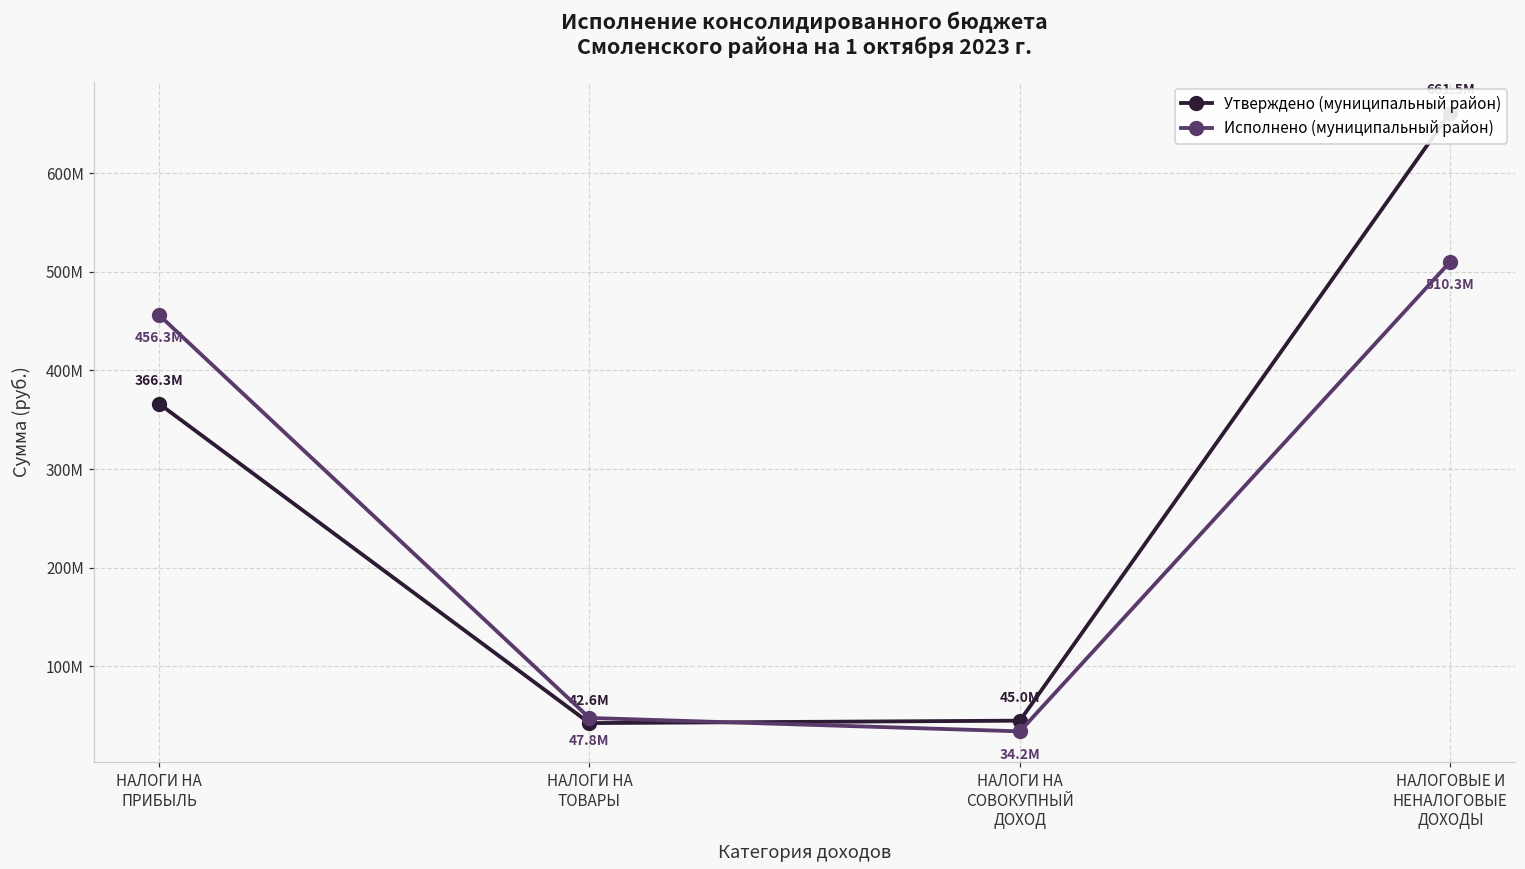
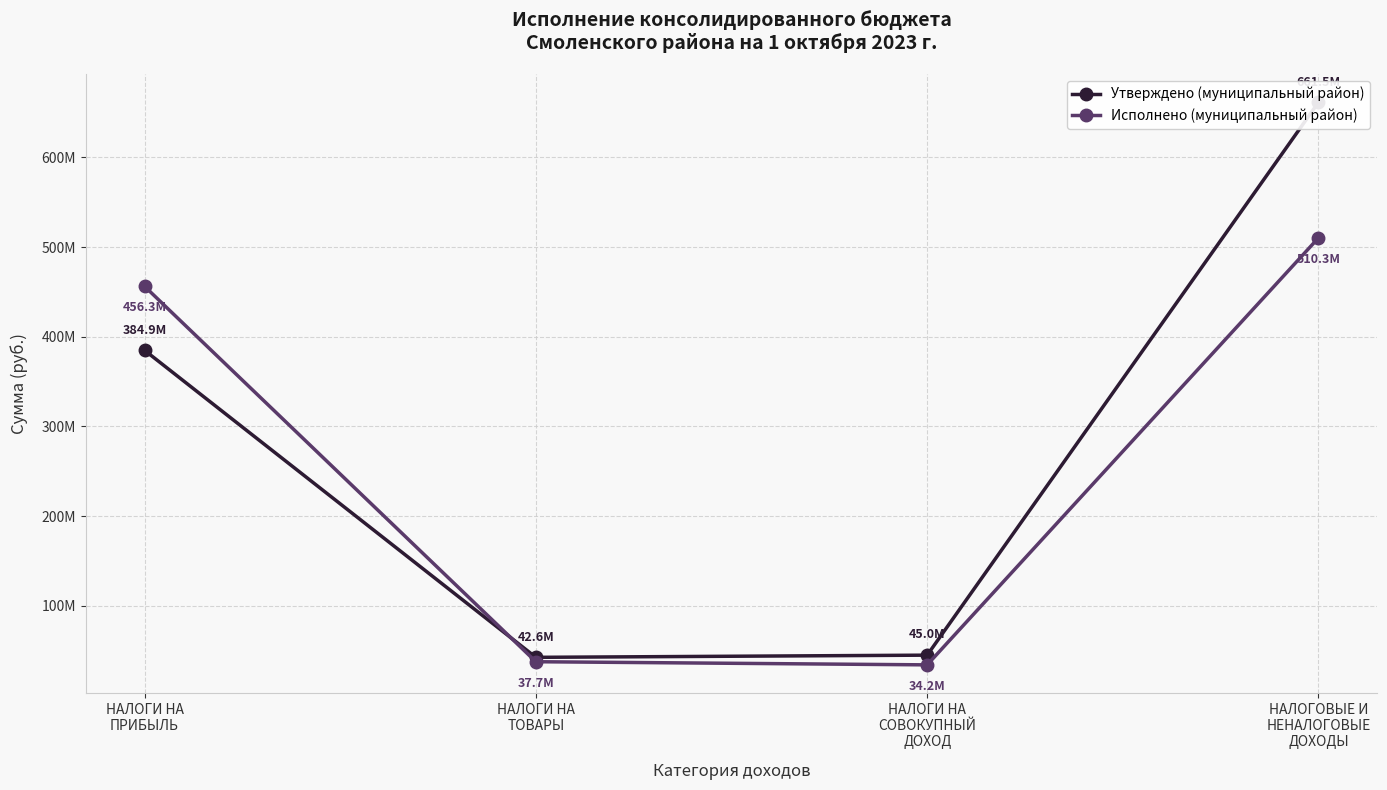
Утверждено (муниципальный район), НАЛОГИ НА ПРИБЫЛЬ: 366.3M -> 384.9M
Исполнено (муниципальный район), НАЛОГИ НА ТОВАРЫ: 47.8M -> 37.7M
